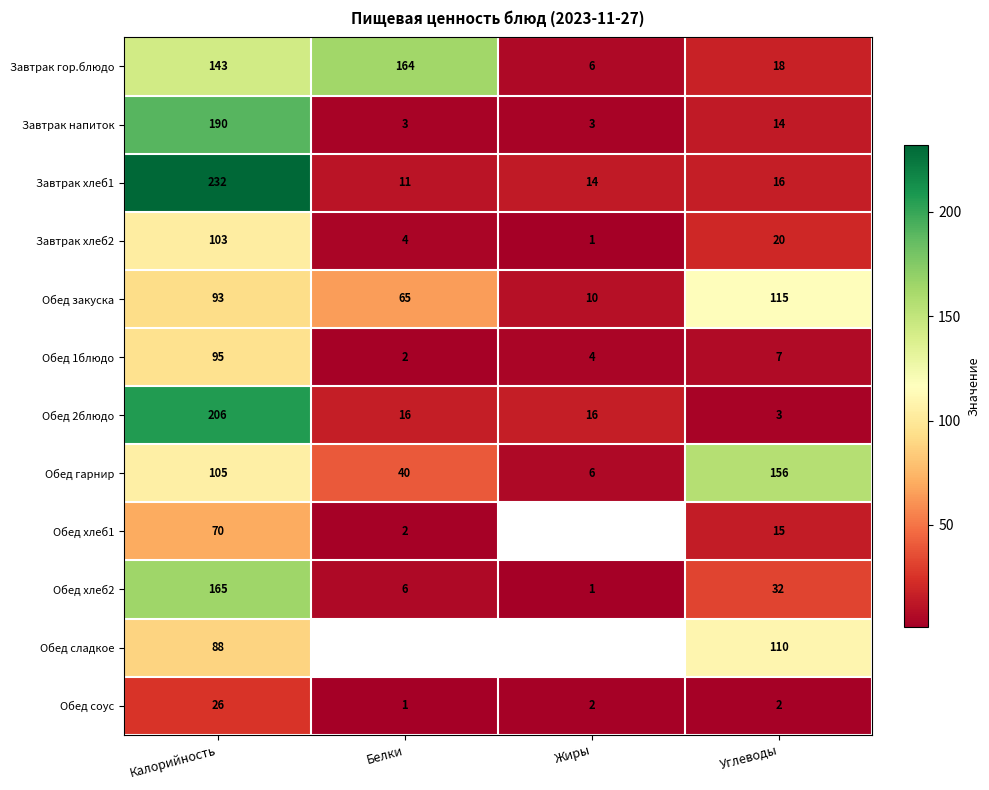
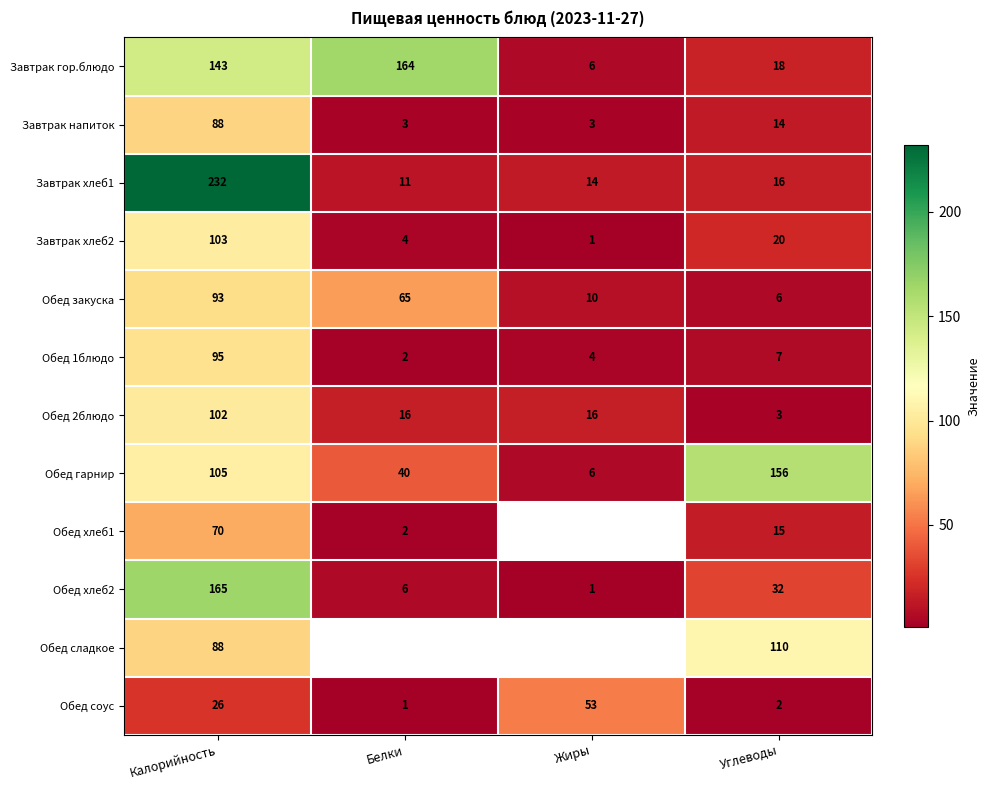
Завтрак напиток, Калорийность: 190 -> 88
Обед закуска, Углеводы: 115 -> 6
Обед 2блюдо, Калорийность: 206 -> 102
Обед соус, Жиры: 2 -> 53
